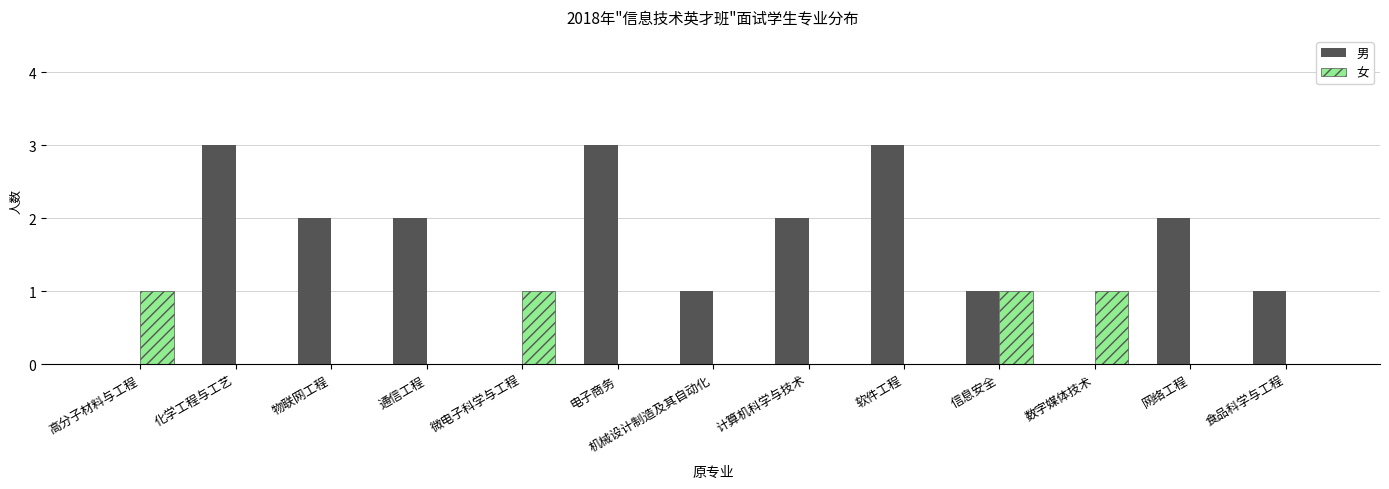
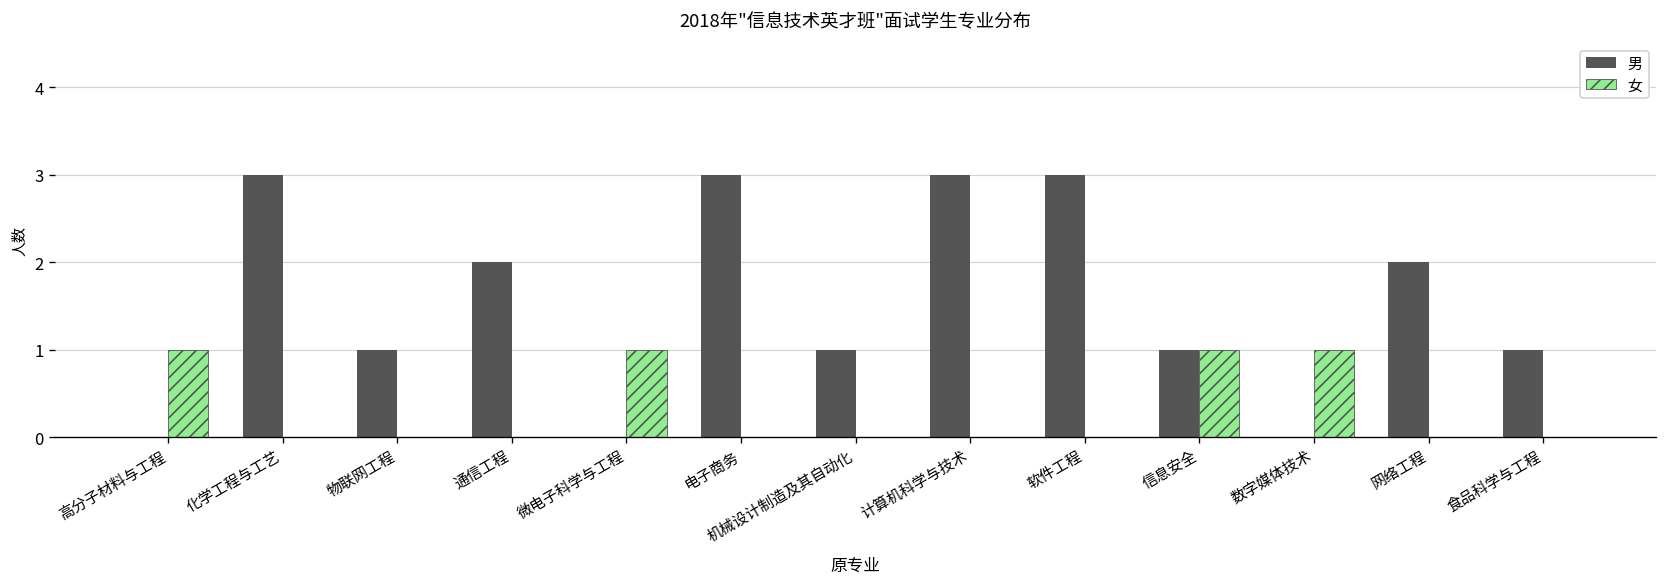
男, 物联网工程: 2 -> 1
男, 计算机科学与技术: 2 -> 3
